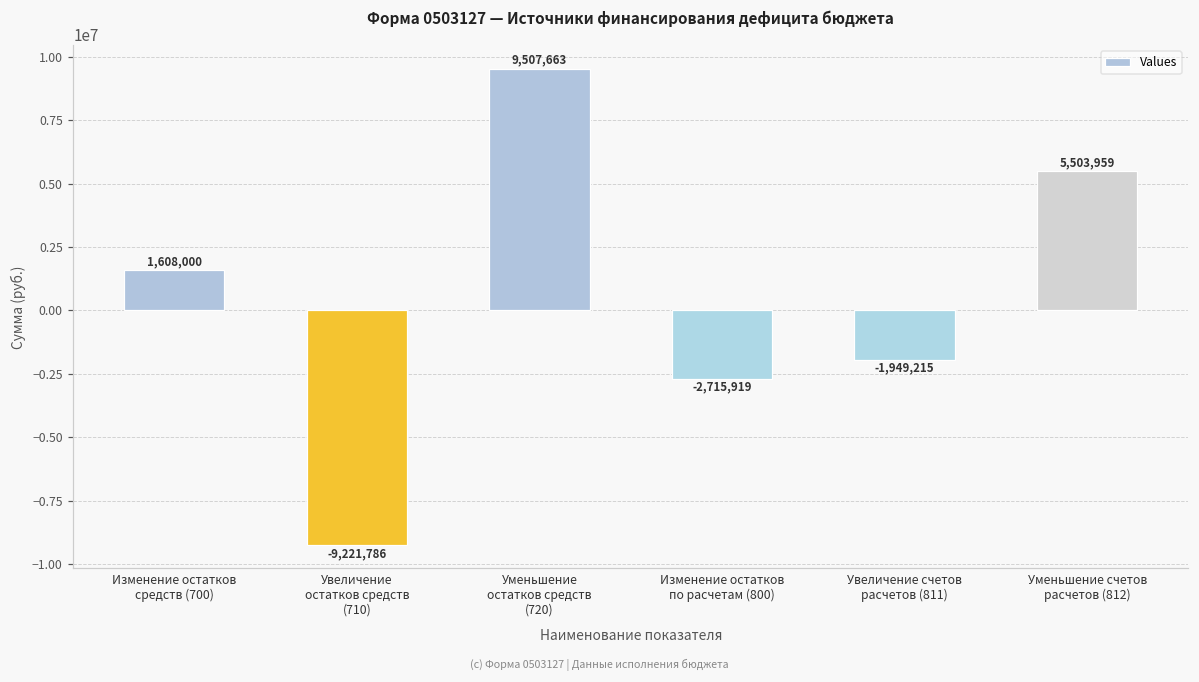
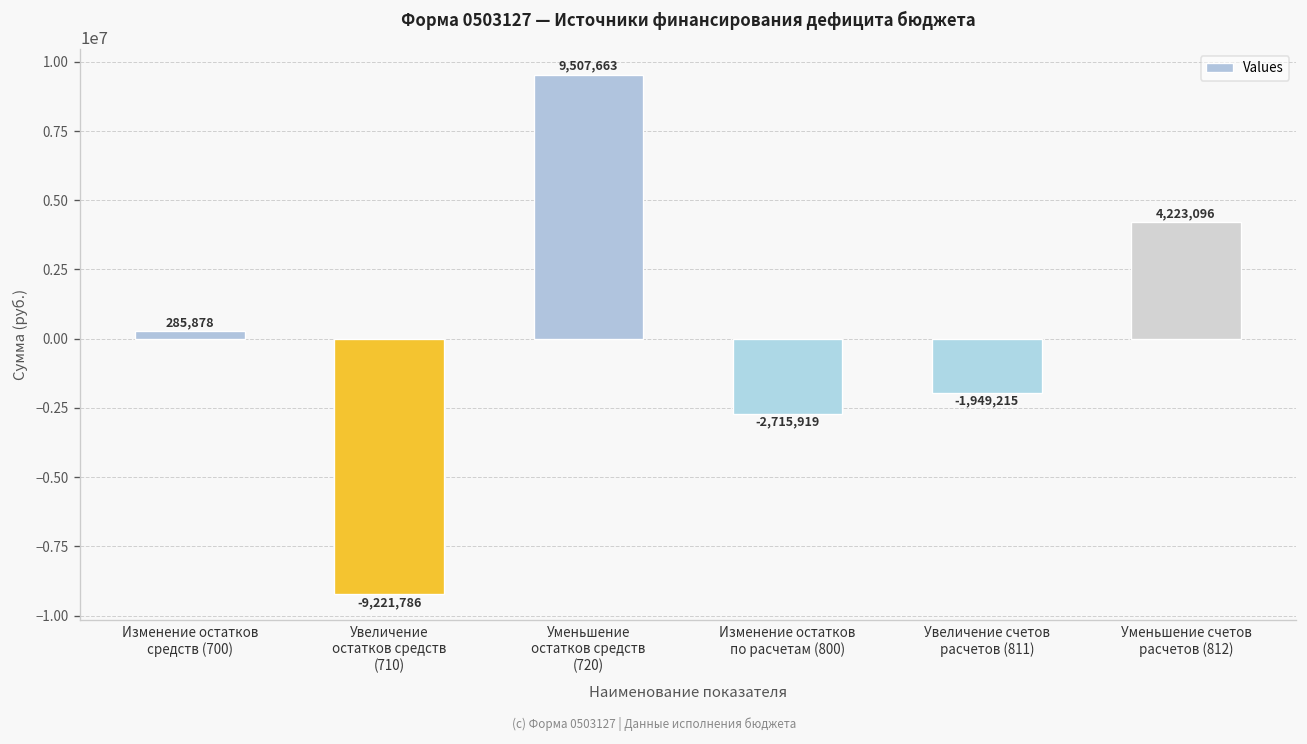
Изменение остатков средств (700): 1,608,000 -> 285,878
Уменьшение счетов расчетов (812): 5,503,959 -> 4,223,096
